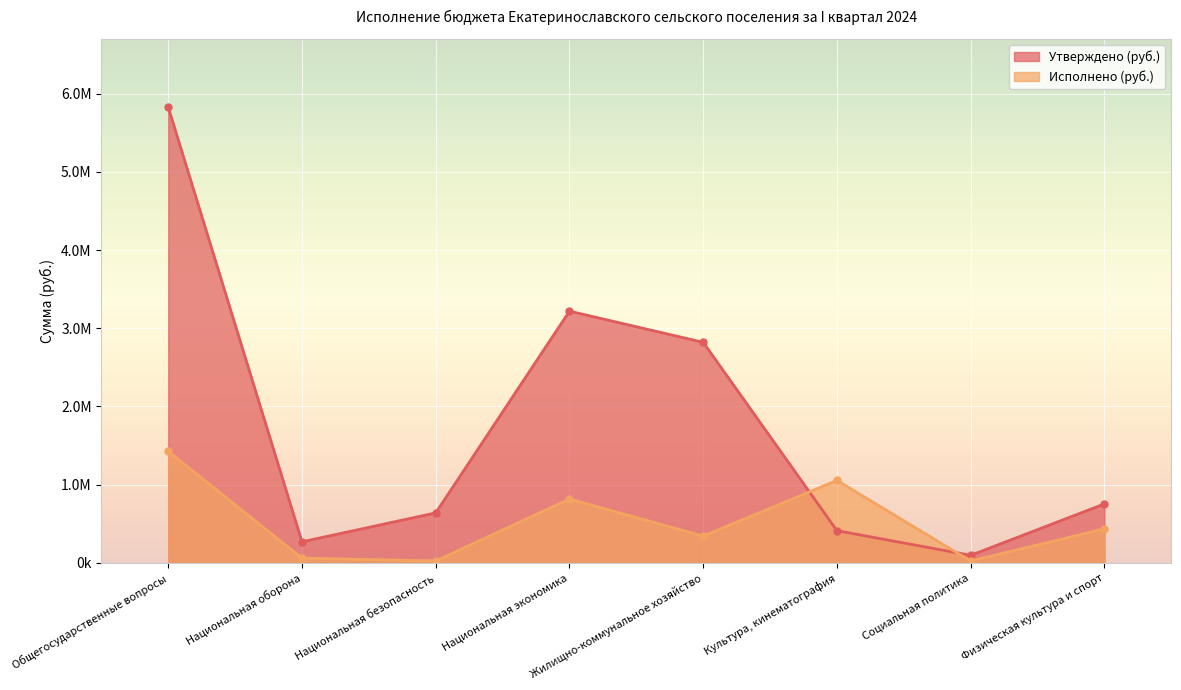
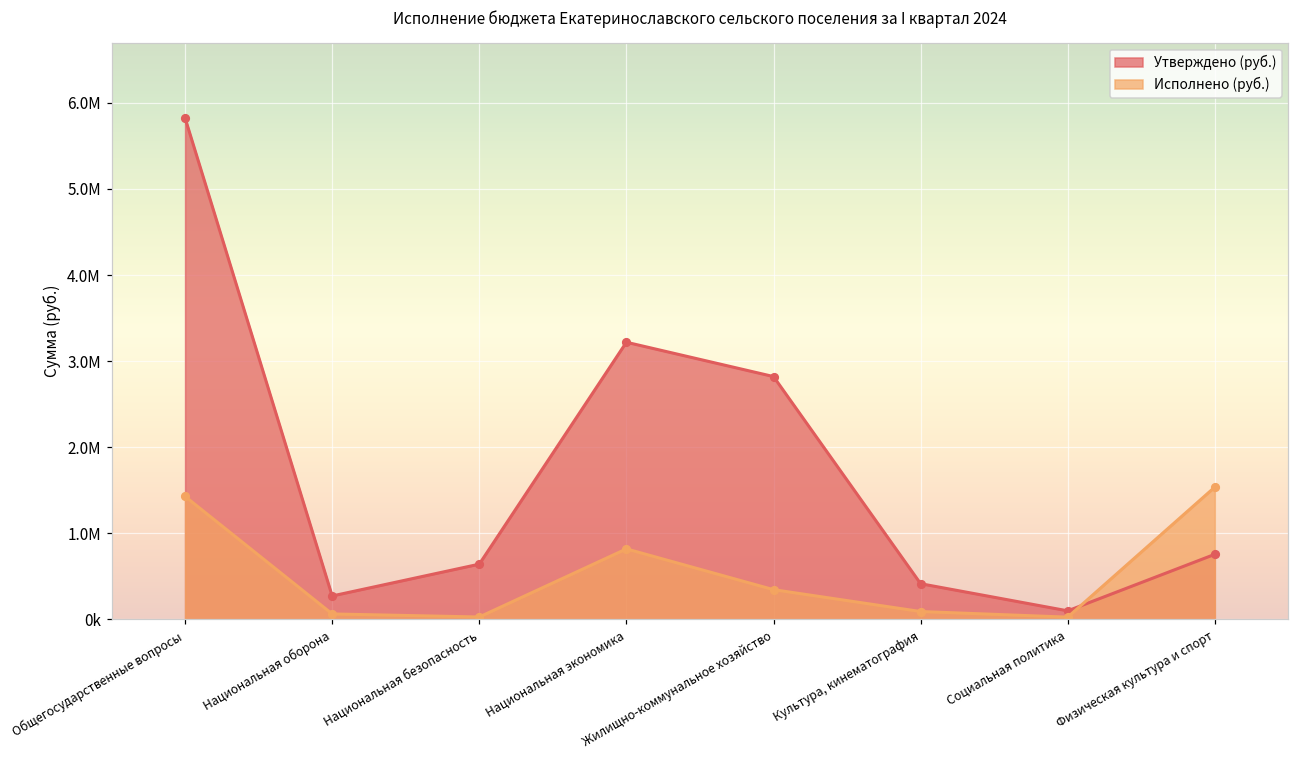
Исполнено (руб.), Культура, кинематография: 1100000 -> 100000
Исполнено (руб.), Физическая культура и спорт: 400000 -> 1500000
